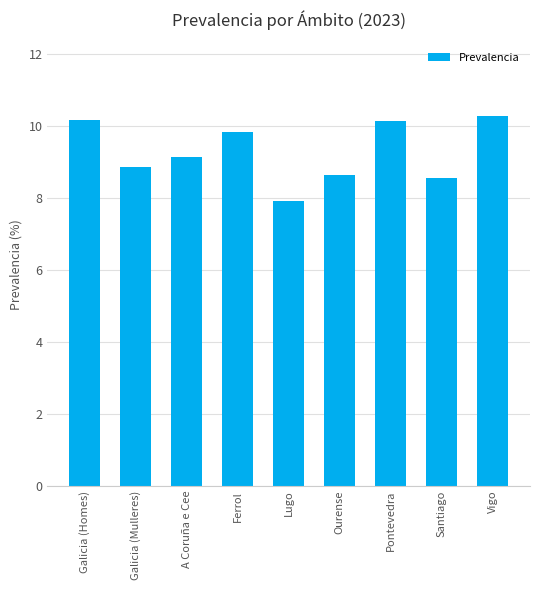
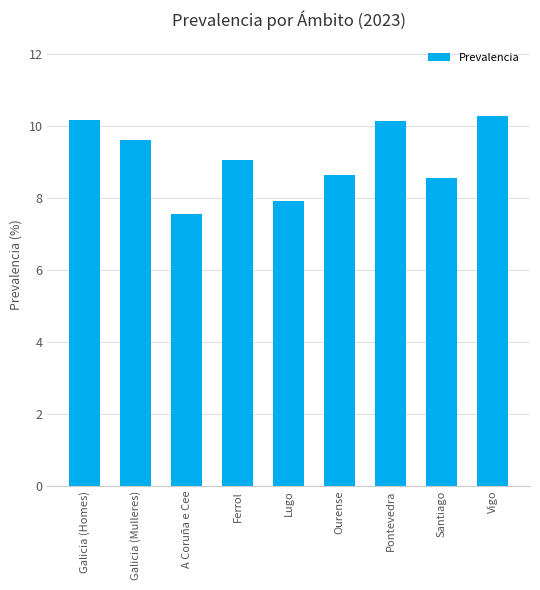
Galicia (Mulleres): 8.9 -> 9.6
A Coruña e Cee: 9.1 -> 7.6
Ferrol: 9.8 -> 9.1
